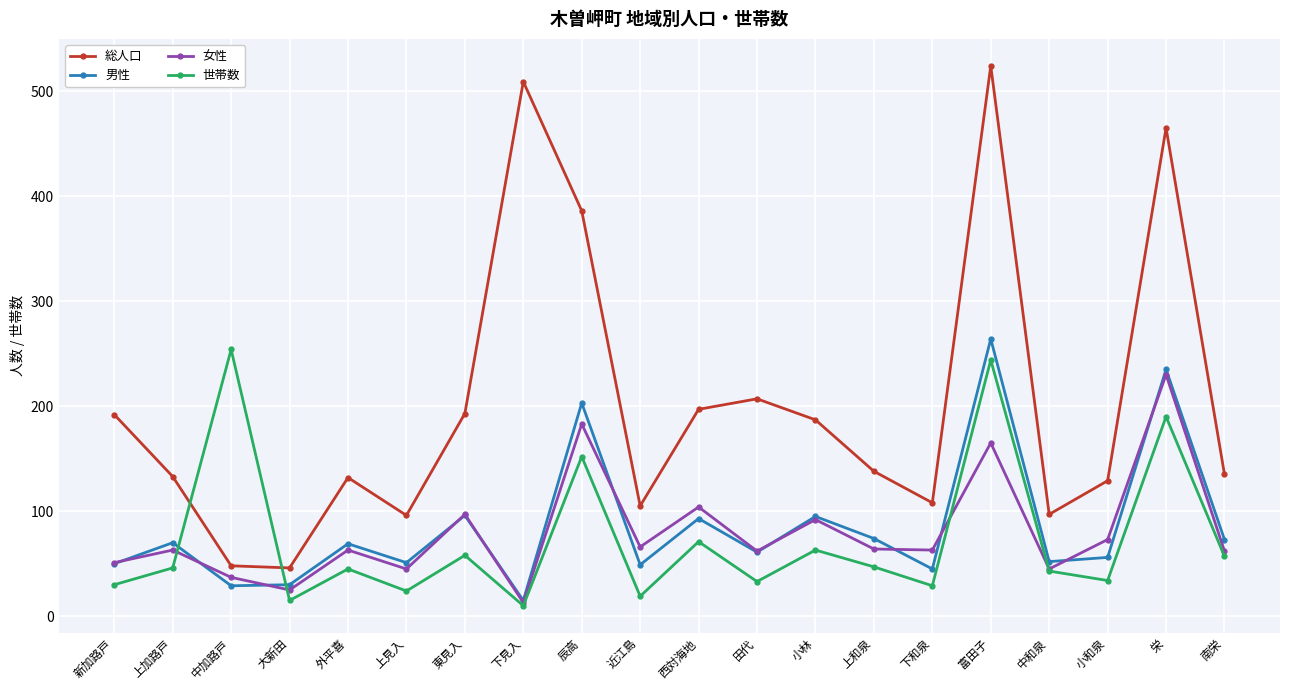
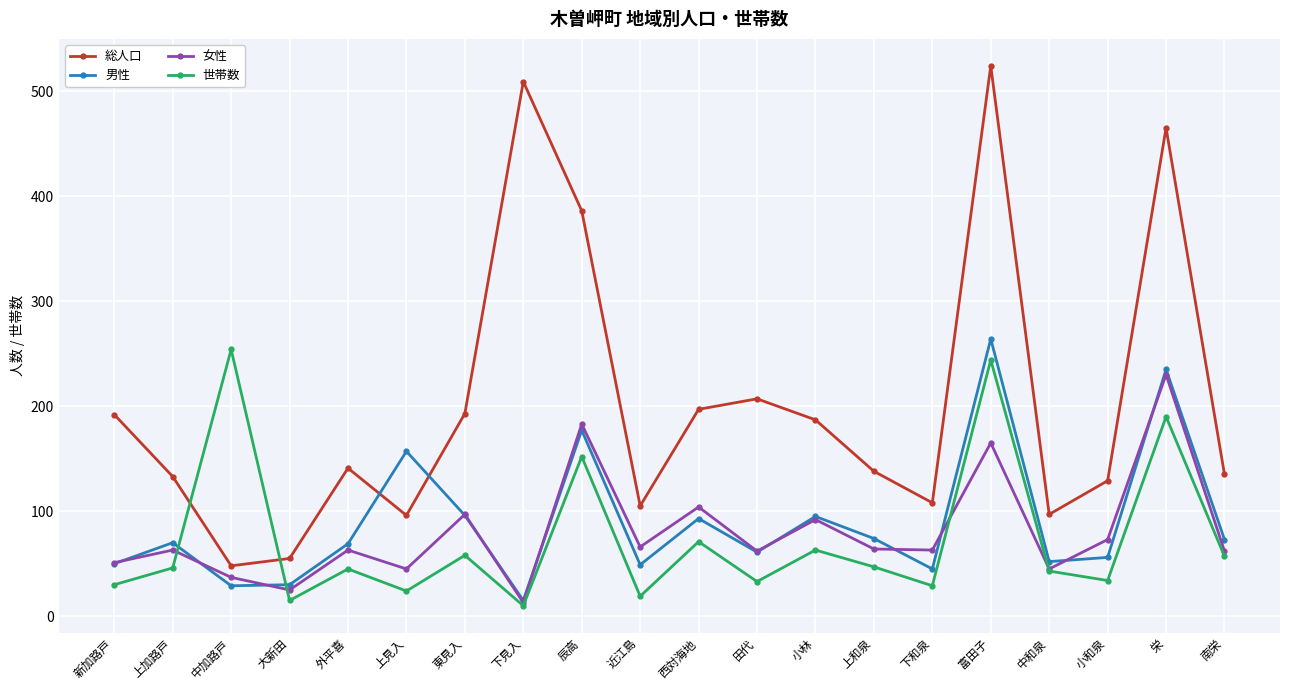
総人口, 大新田: 46 -> 55
総人口, 外平喜: 132 -> 141
男性, 上見入: 51 -> 157
男性, 辰高: 203 -> 177
